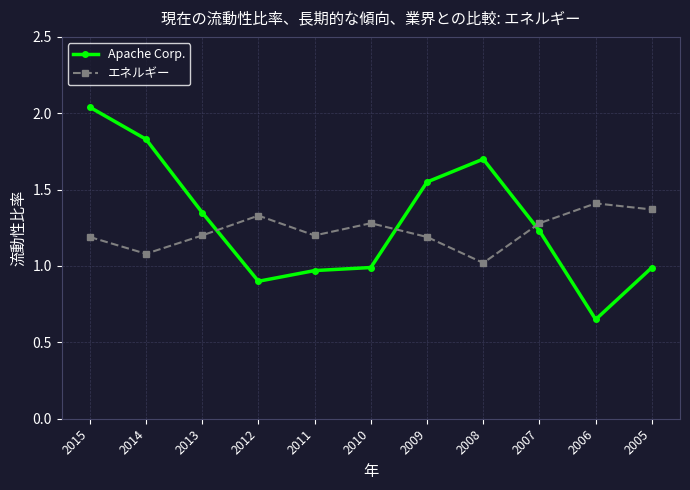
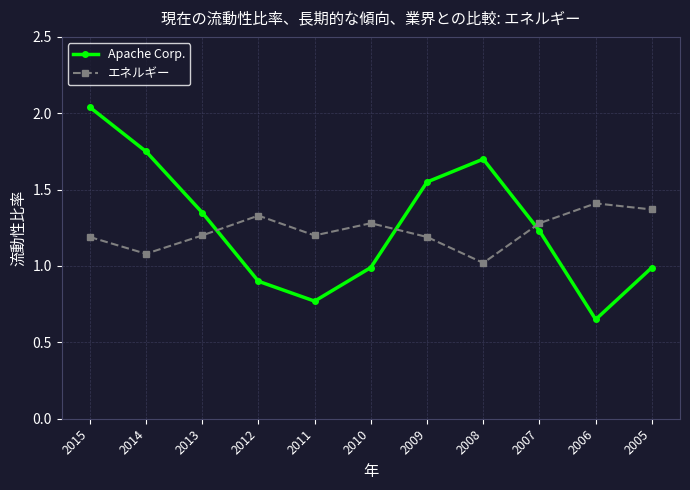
Apache Corp., 2014: 1.83 -> 1.75
Apache Corp., 2011: 0.97 -> 0.77
